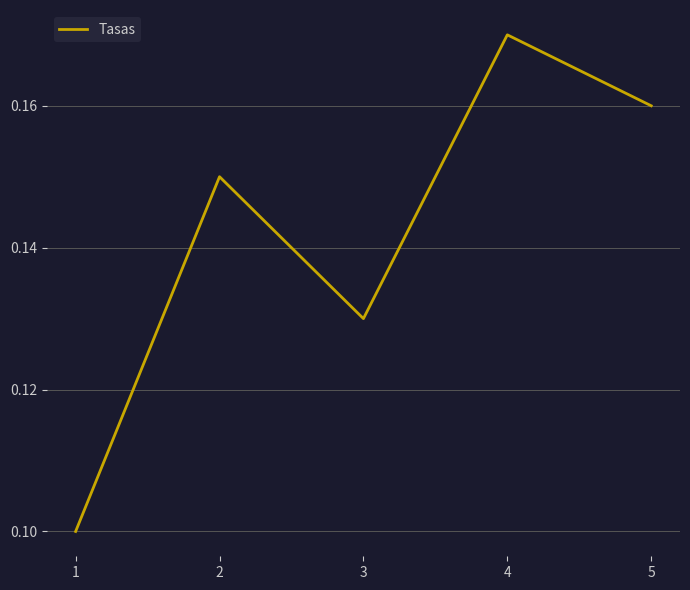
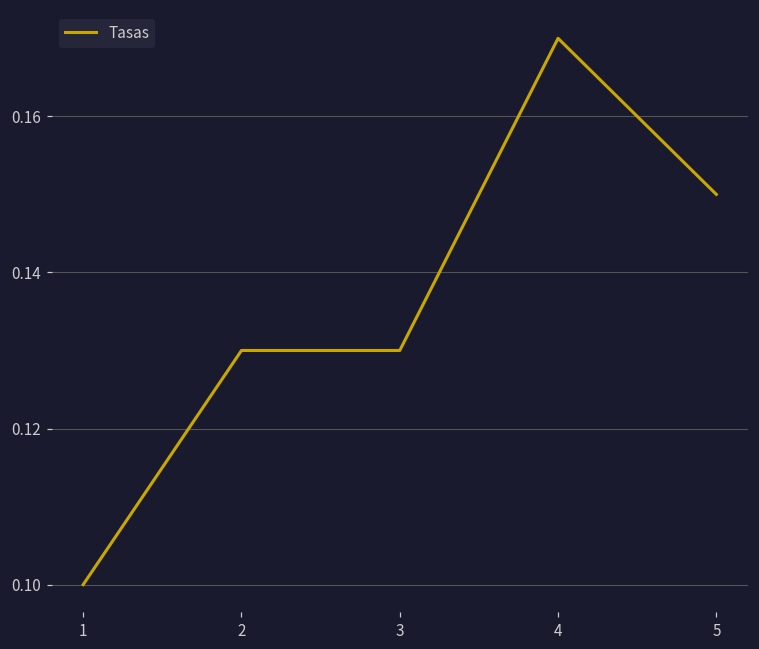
2: 0.15 -> 0.13
5: 0.16 -> 0.15
